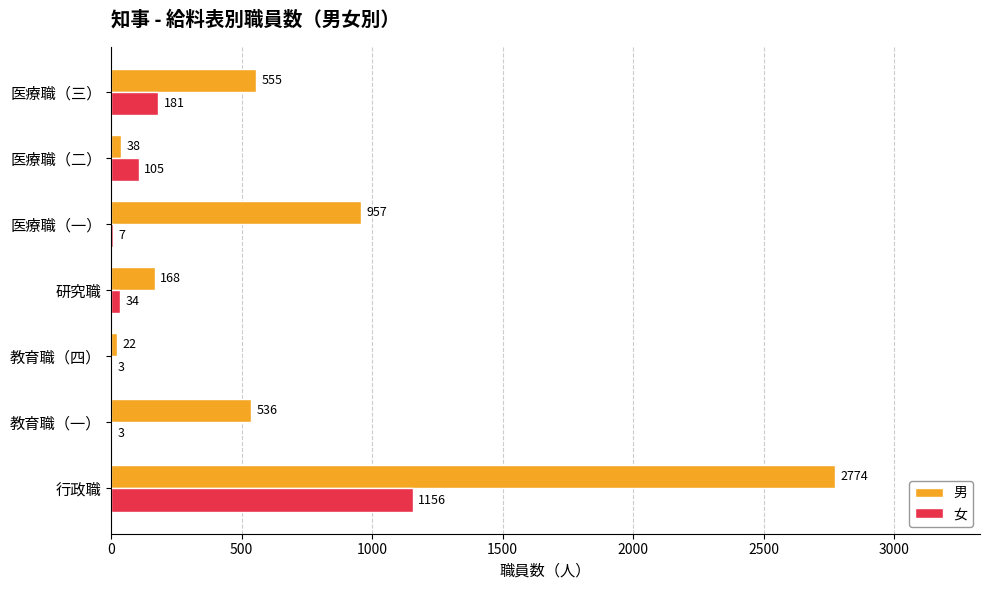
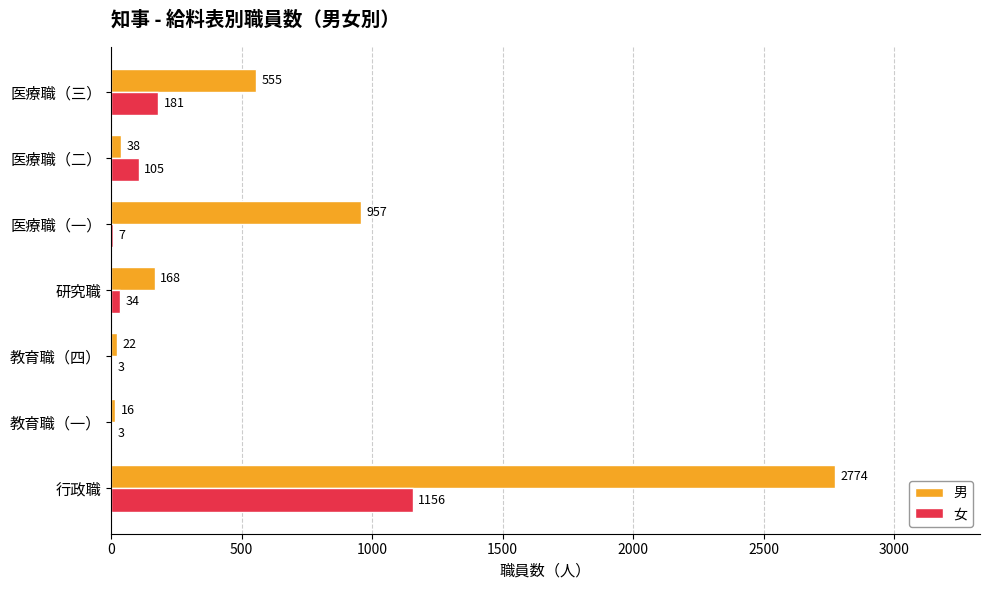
男, 教育職（一）: 536 -> 16
